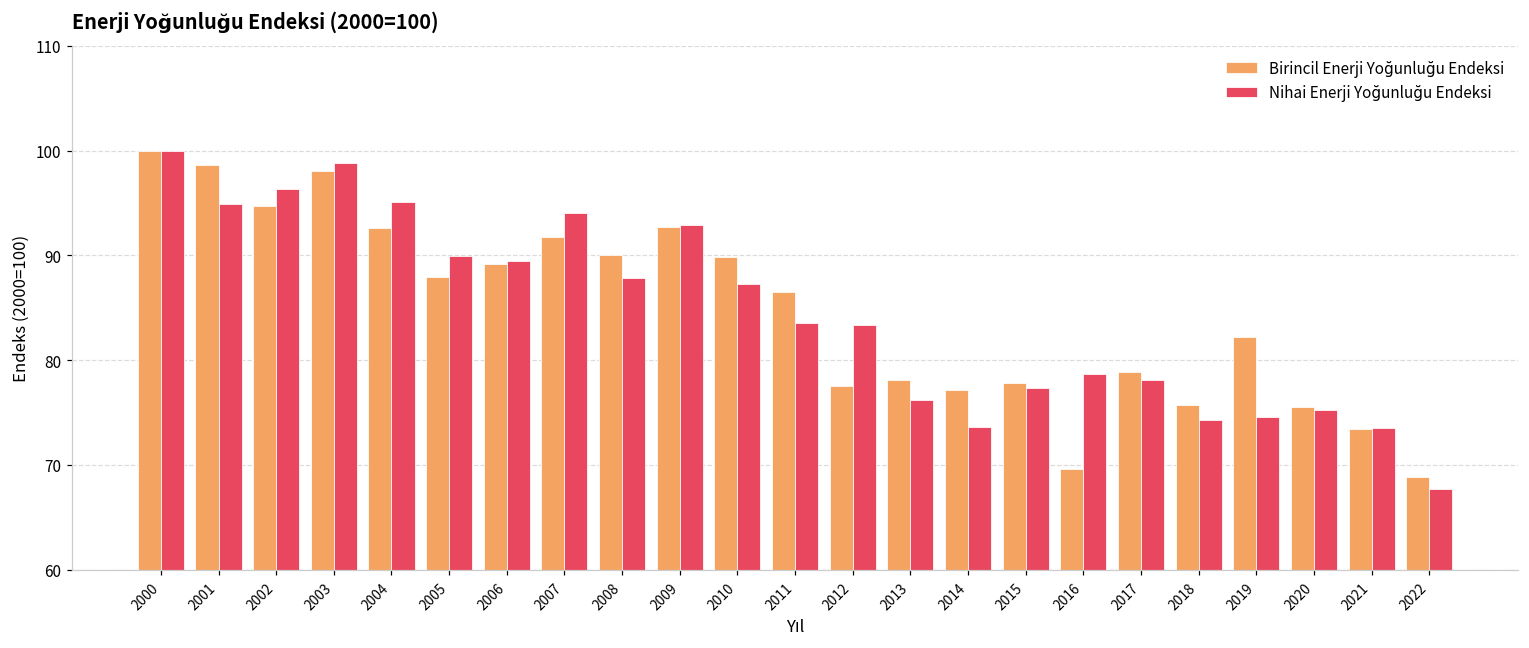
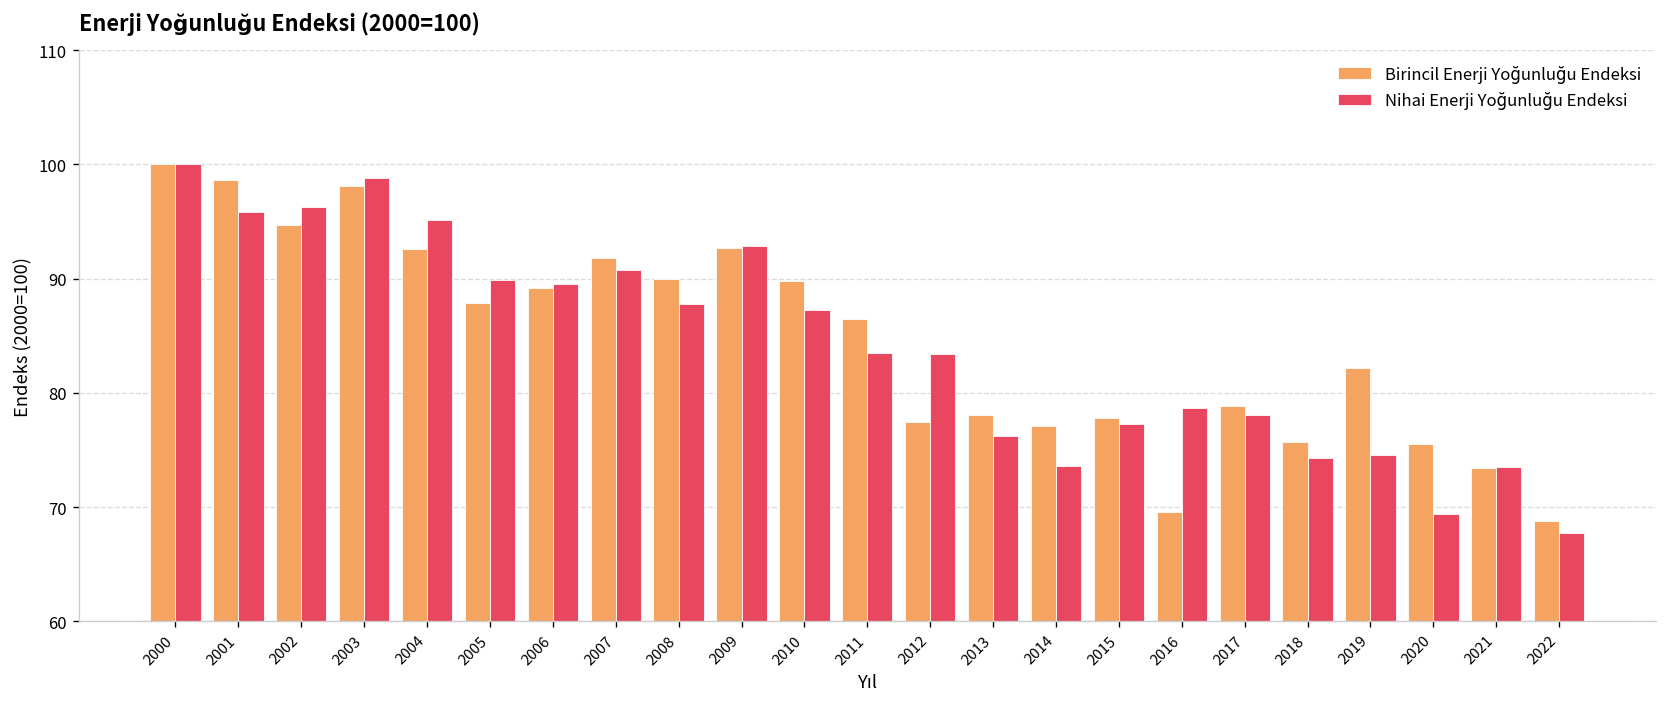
Nihai Enerji Yoğunluğu Endeksi, 2001: 95 -> 96
Nihai Enerji Yoğunluğu Endeksi, 2007: 94 -> 91
Nihai Enerji Yoğunluğu Endeksi, 2020: 75 -> 69
